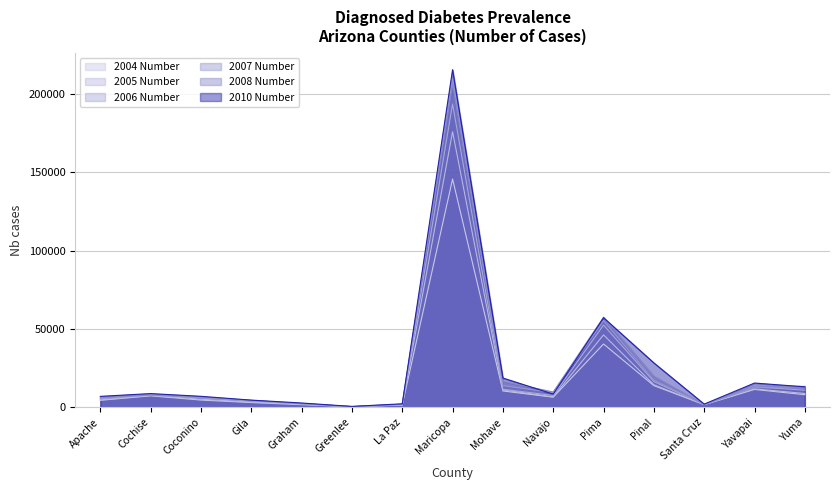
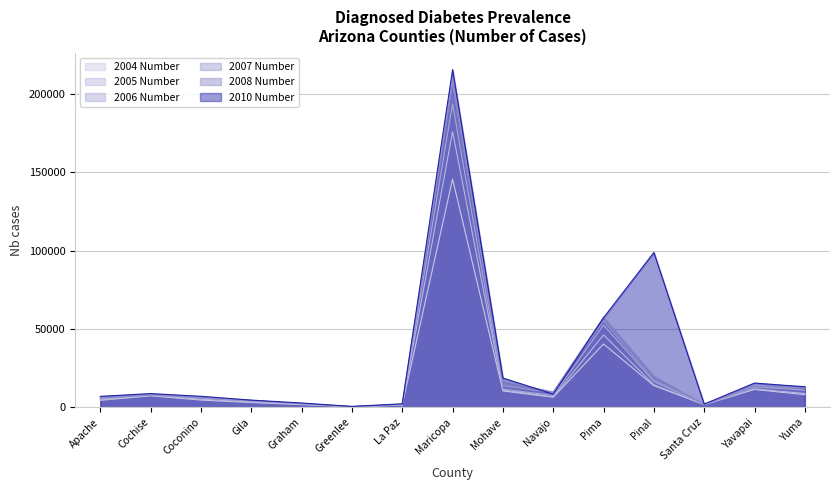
2010 Number, Pinal: 28000 -> 99000
